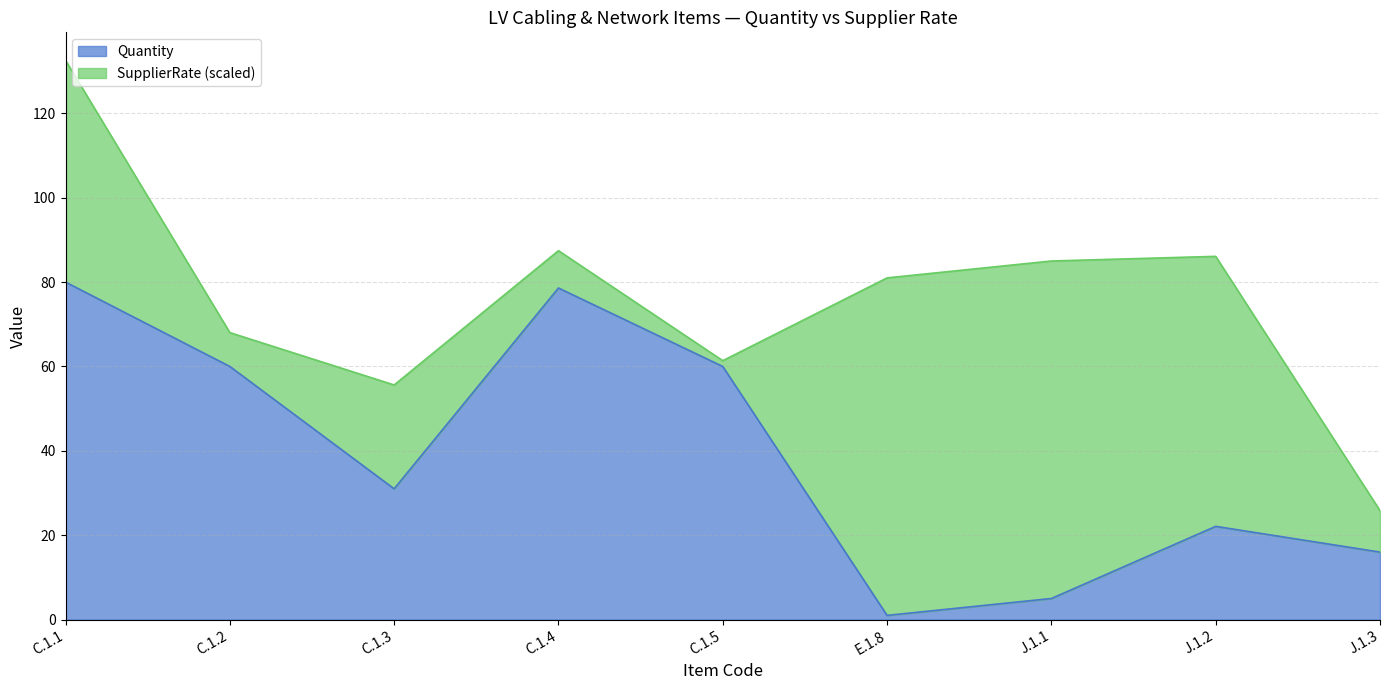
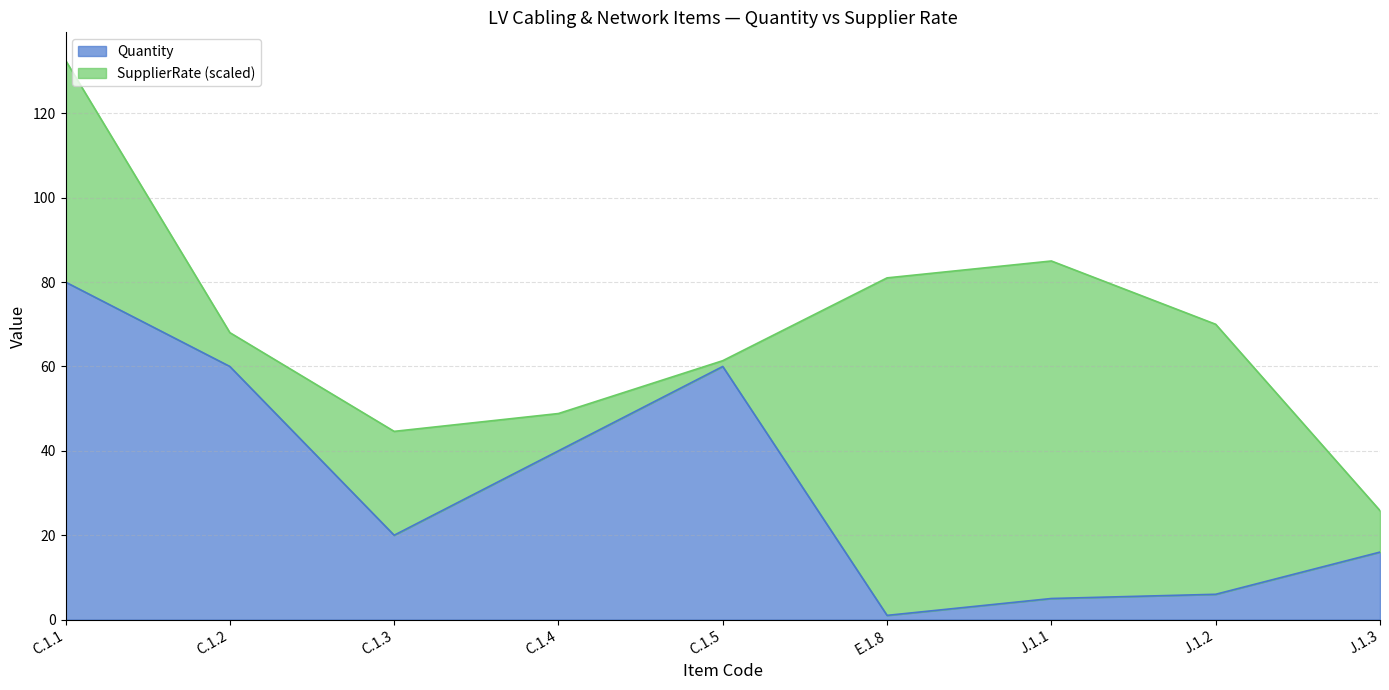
Quantity, C.1.3: 31 -> 20
Quantity, C.1.4: 79 -> 40
Quantity, J.1.2: 22 -> 6
